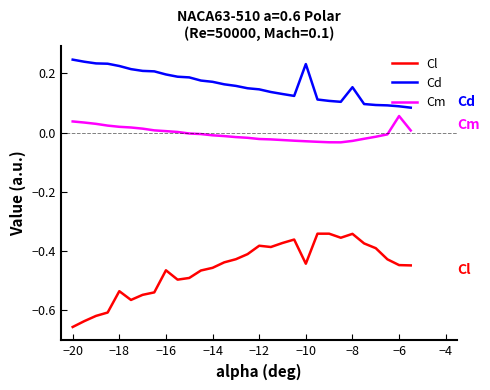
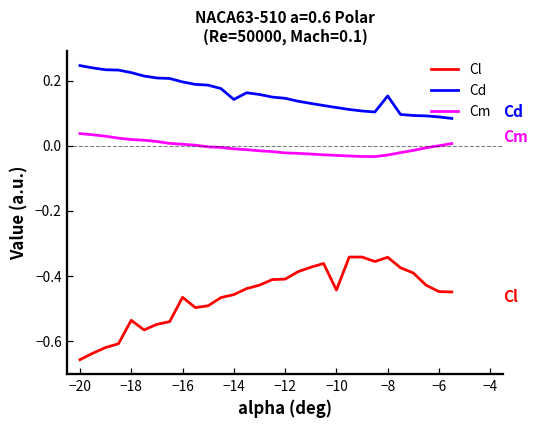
Cd, −14: 0.17 -> 0.14
Cl, −12: -0.38 -> -0.41
Cd, −10: 0.23 -> 0.12
Cm, −6: 0.06 -> 0.00
